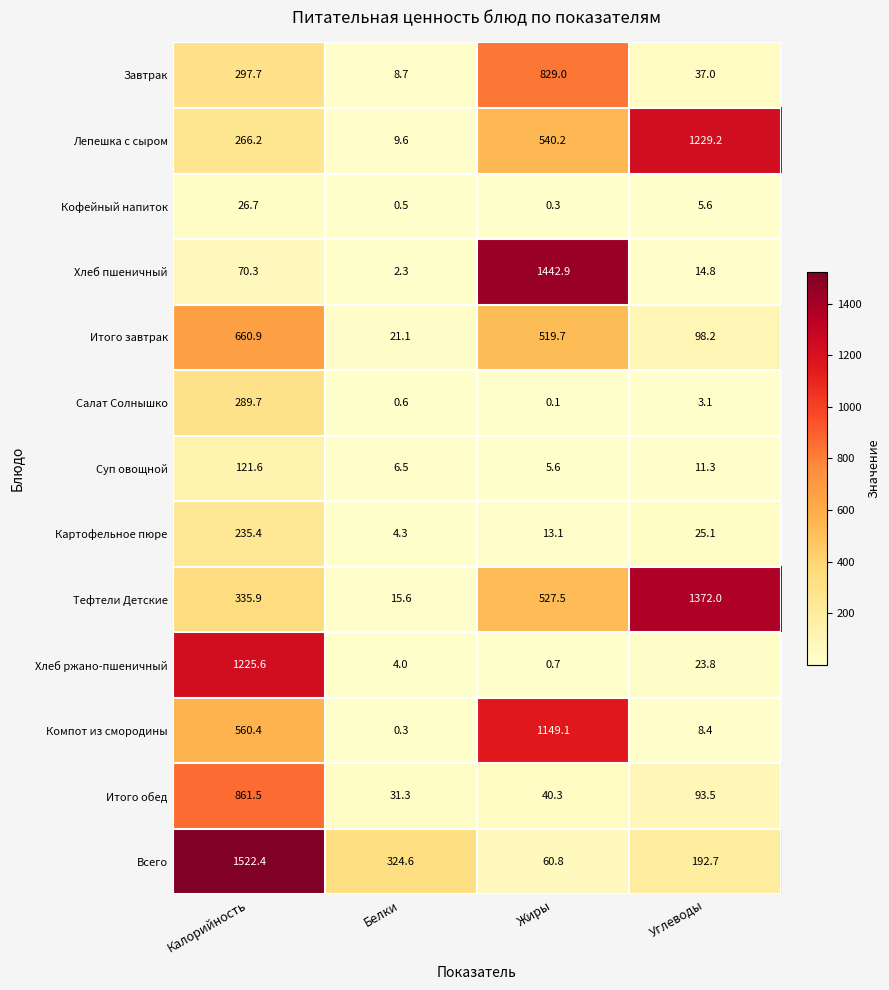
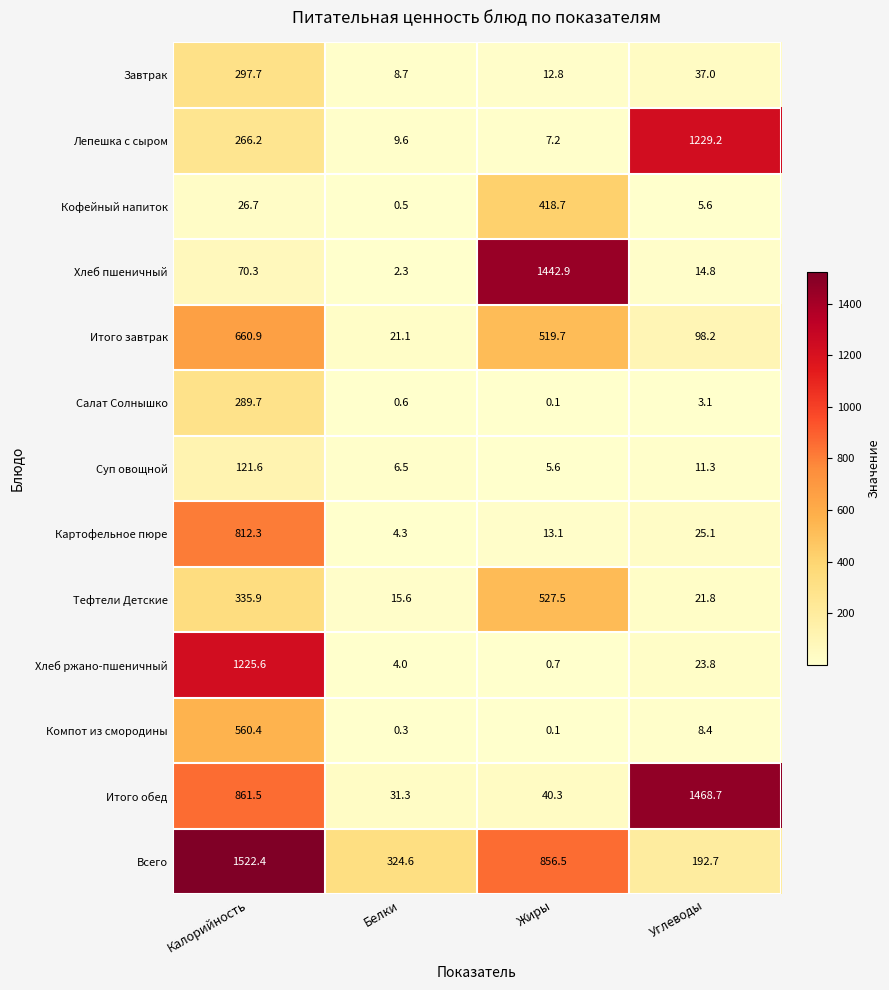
Завтрак, Жиры: 829.0 -> 12.8
Лепешка с сыром, Жиры: 540.2 -> 7.2
Кофейный напиток, Жиры: 0.3 -> 418.7
Картофельное пюре, Калорийность: 235.4 -> 812.3
Тефтели Детские, Углеводы: 1372.0 -> 21.8
Компот из смородины, Жиры: 1149.1 -> 0.1
Итого обед, Углеводы: 93.5 -> 1468.7
Всего, Жиры: 60.8 -> 856.5
